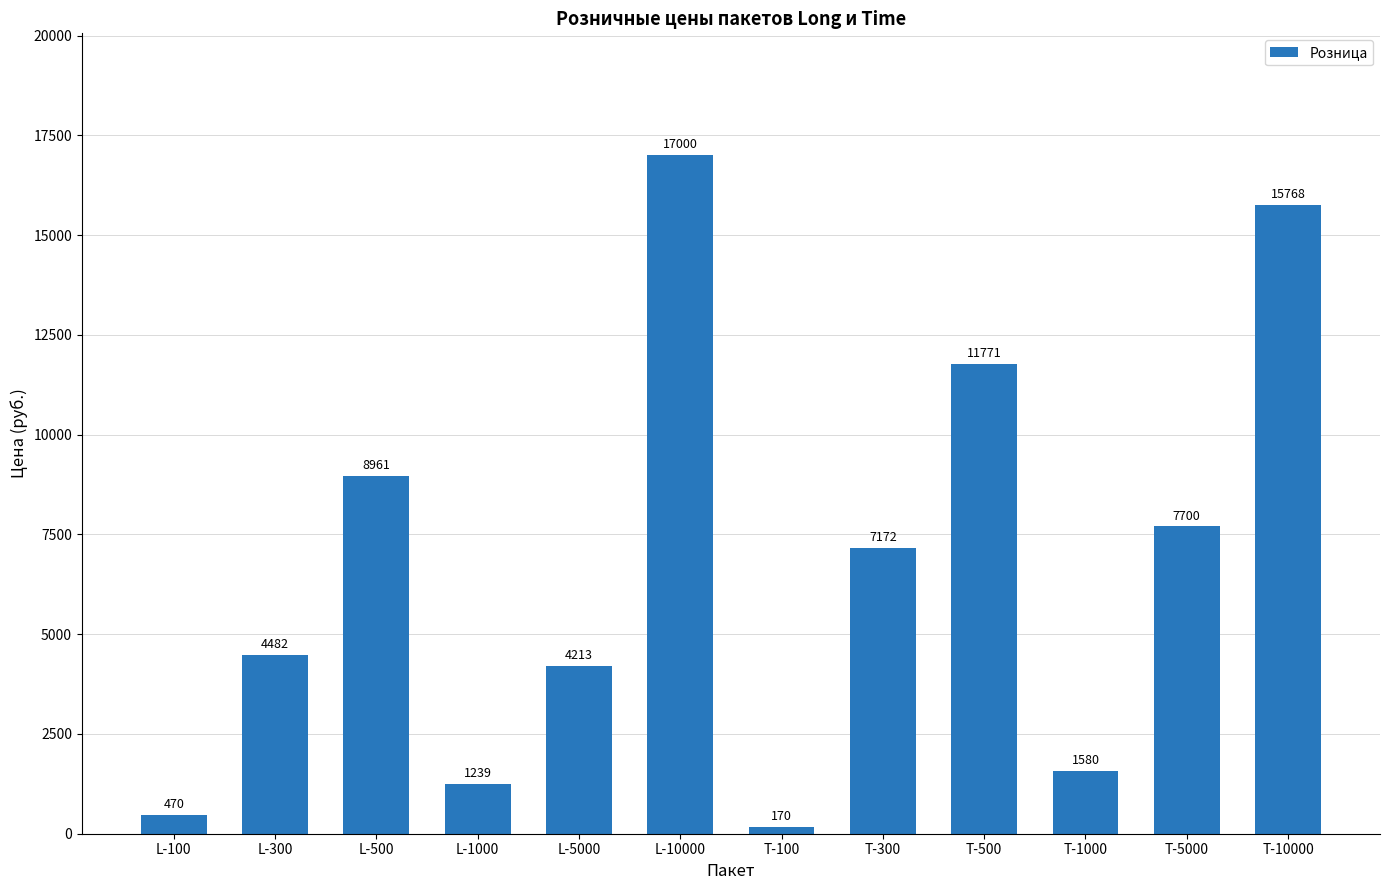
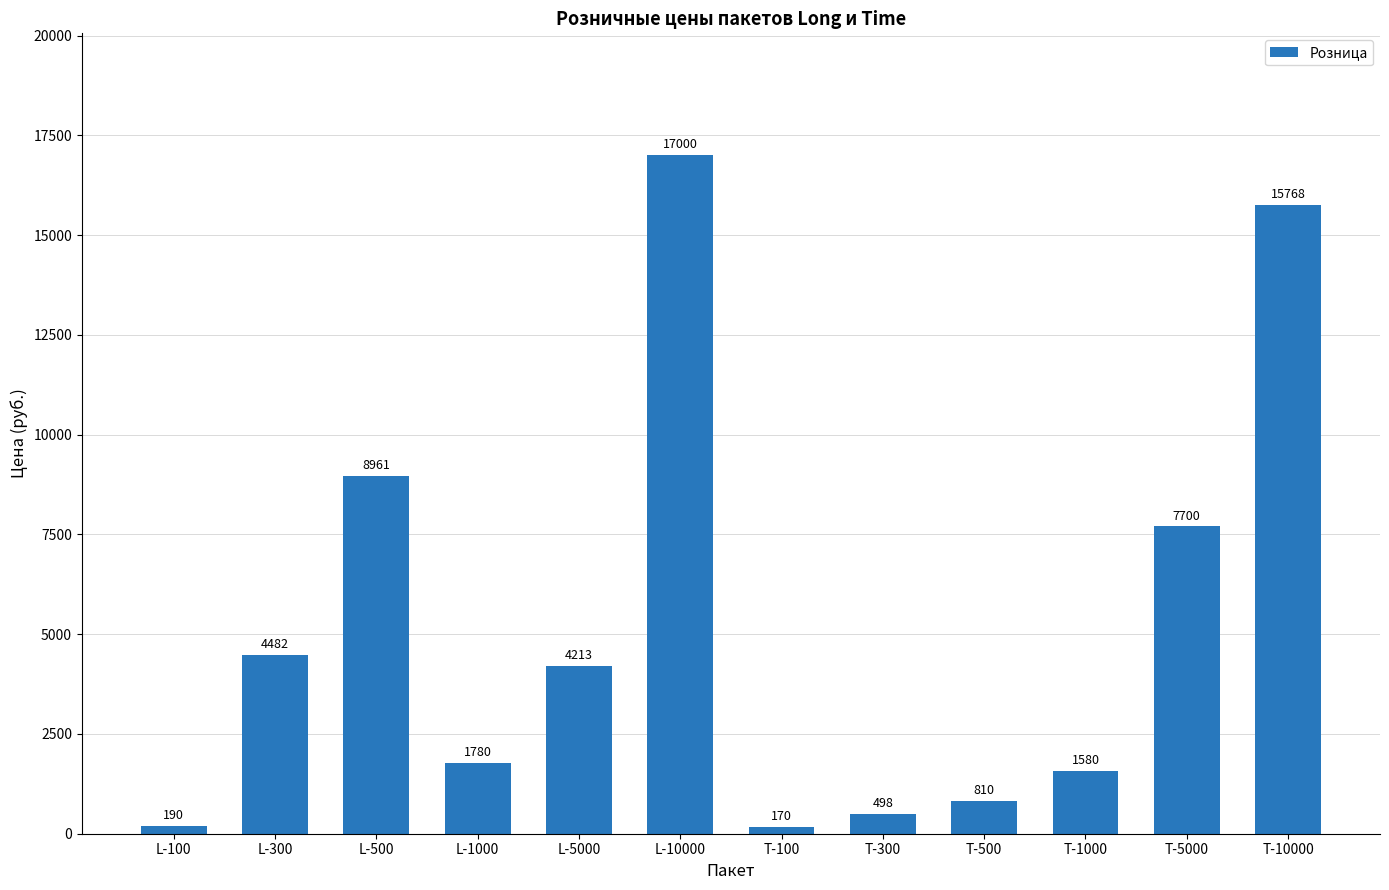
L-100: 470 -> 190
L-1000: 1239 -> 1780
T-300: 7172 -> 498
T-500: 11771 -> 810
